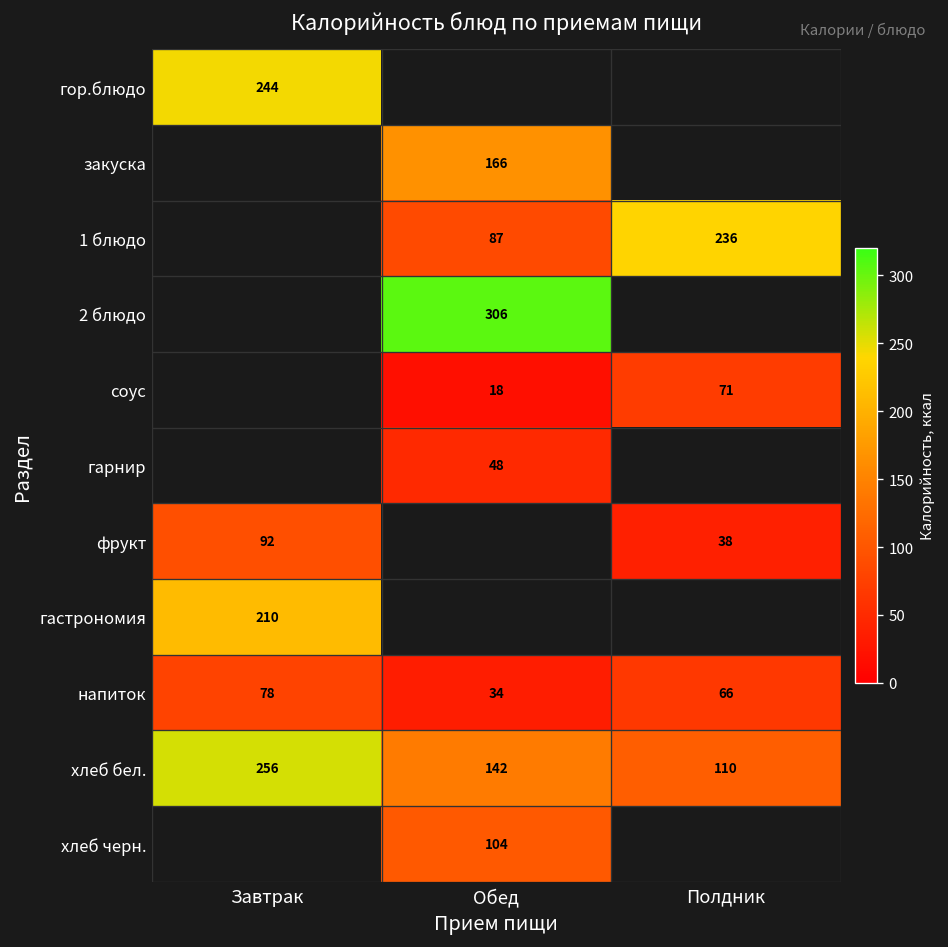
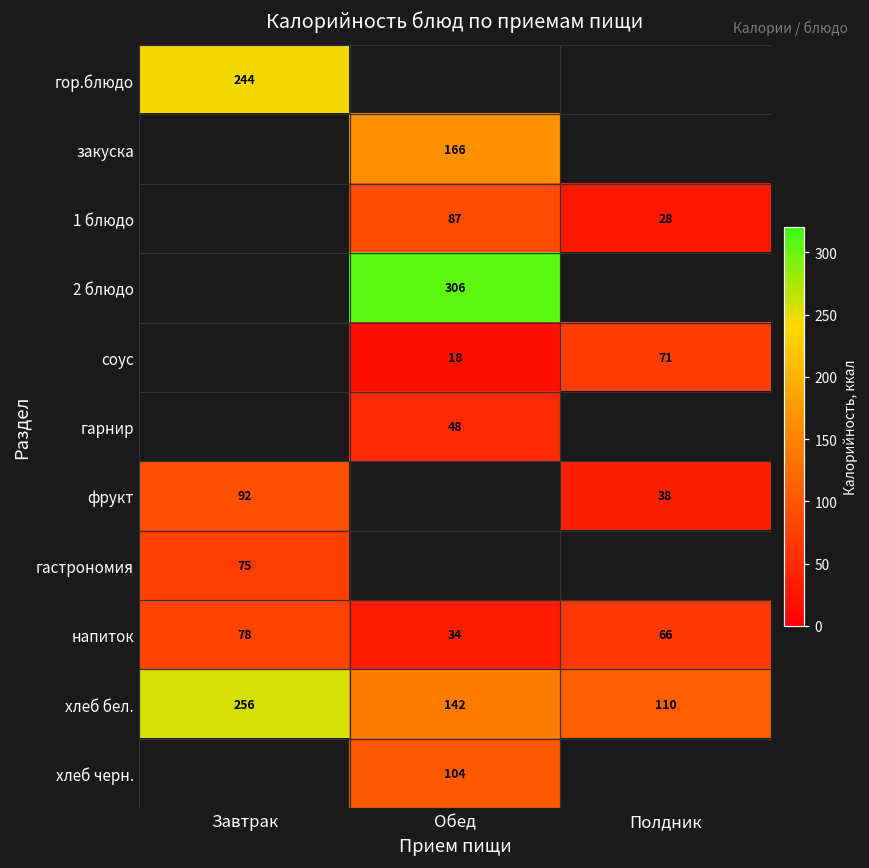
1 блюдо, Полдник: 236 -> 28
гастрономия, Завтрак: 210 -> 75
